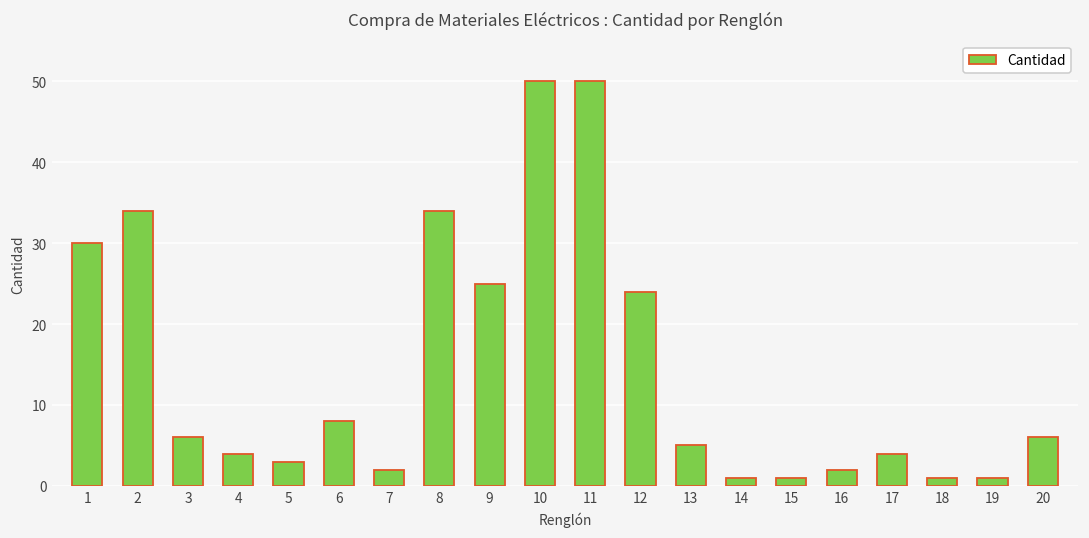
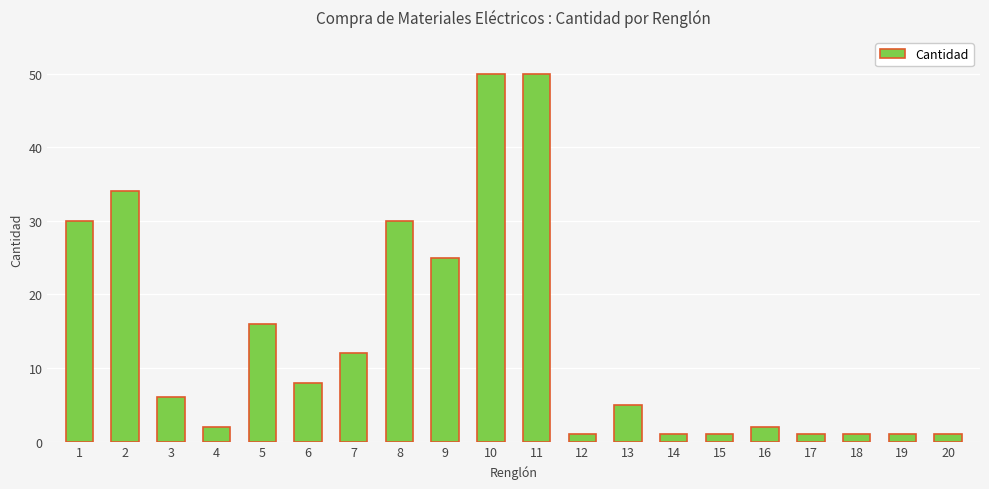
4: 4 -> 2
5: 3 -> 16
7: 2 -> 12
8: 34 -> 30
12: 24 -> 1
17: 4 -> 1
20: 6 -> 1
